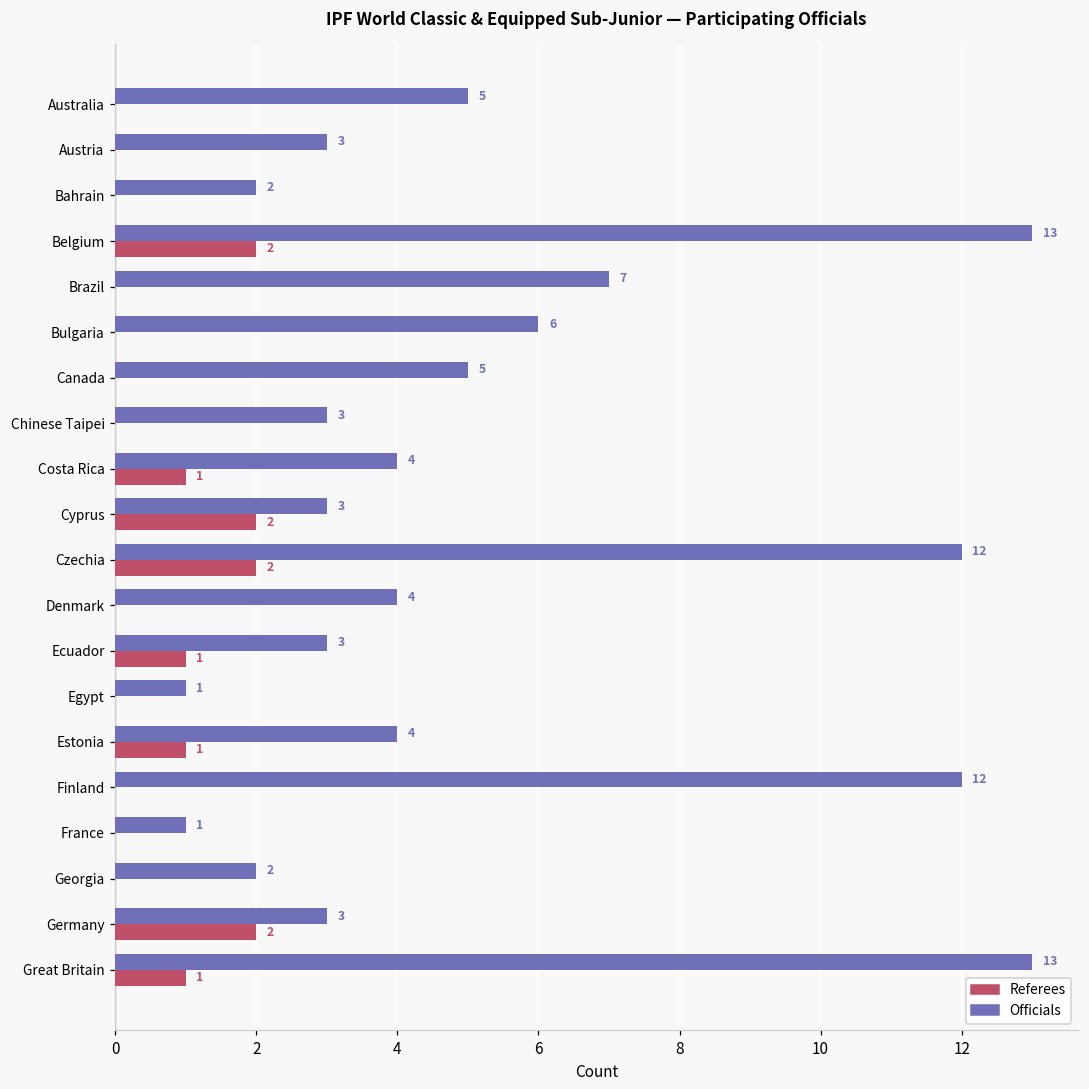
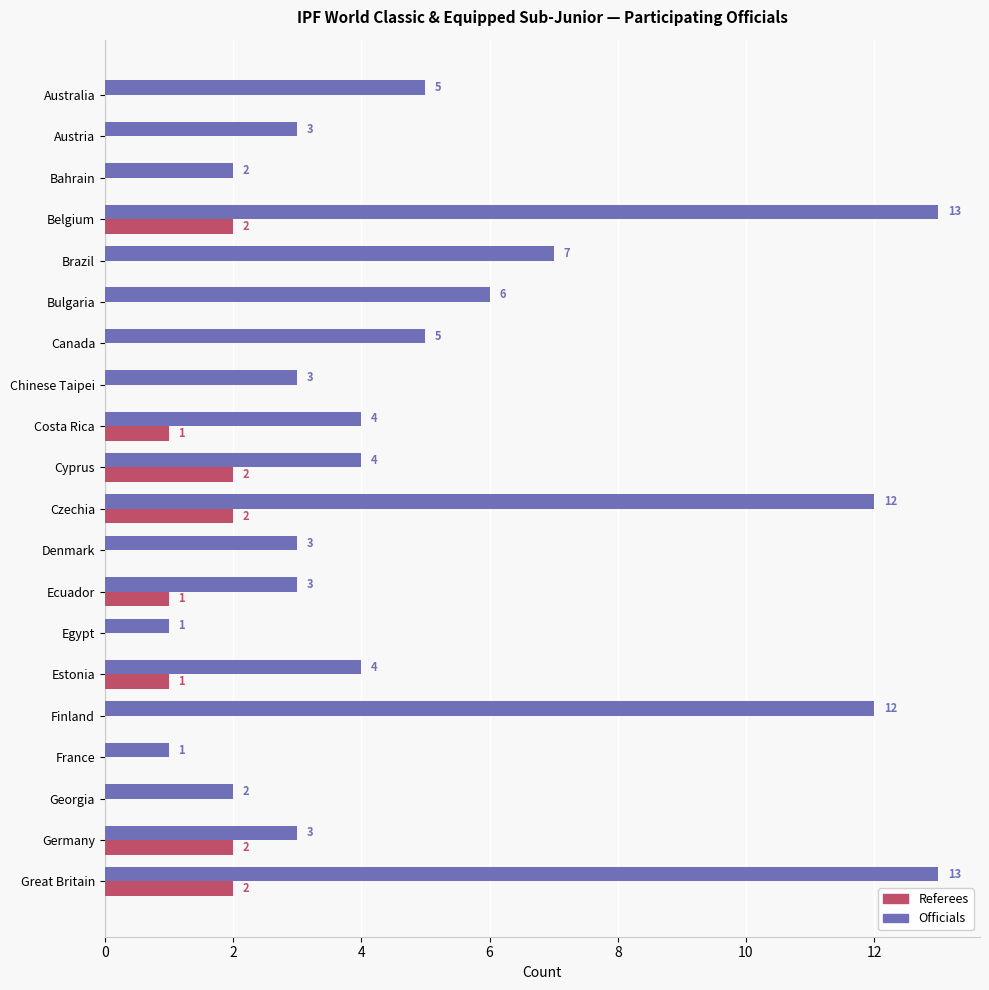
Officials, Cyprus: 3 -> 4
Officials, Denmark: 4 -> 3
Referees, Great Britain: 1 -> 2
